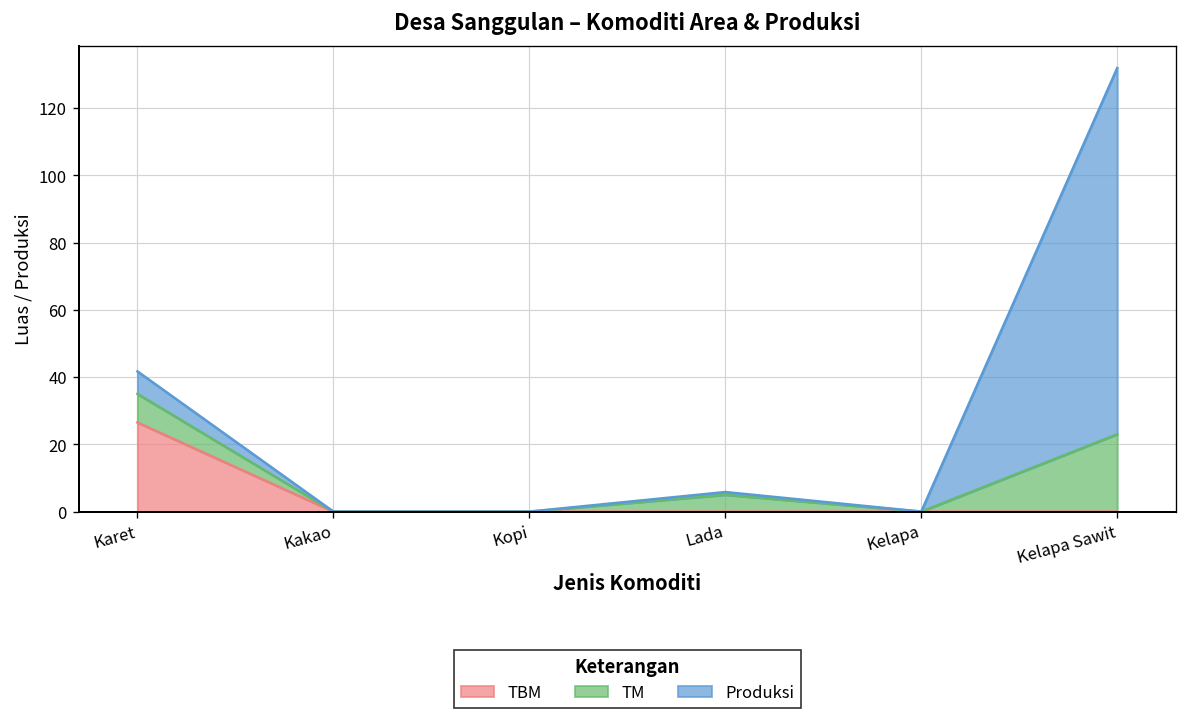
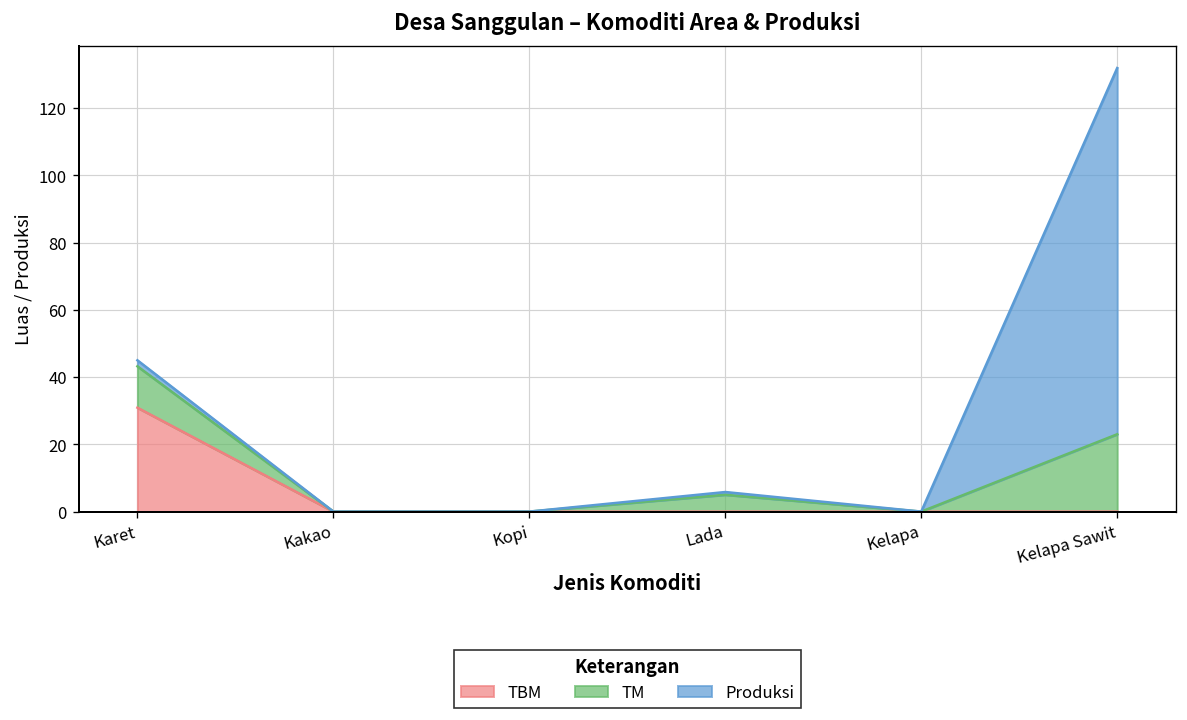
TBM, Karet: 27 -> 31
TM, Karet: 9 -> 12
Produksi, Karet: 7 -> 2
